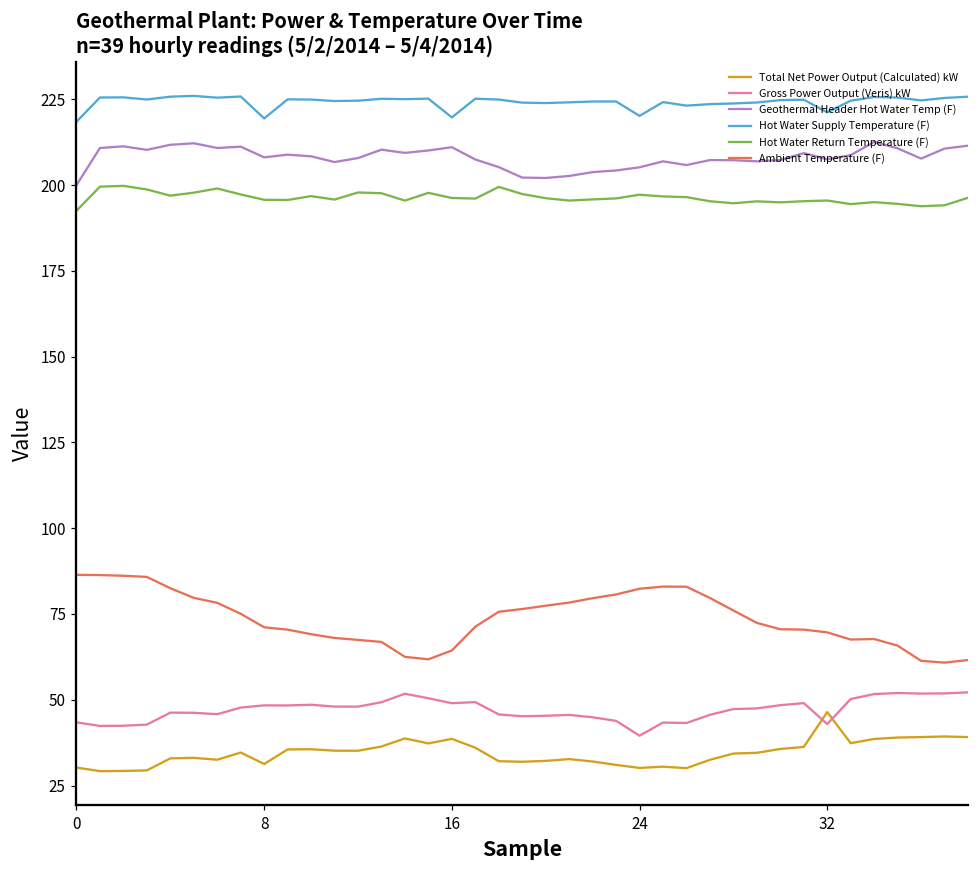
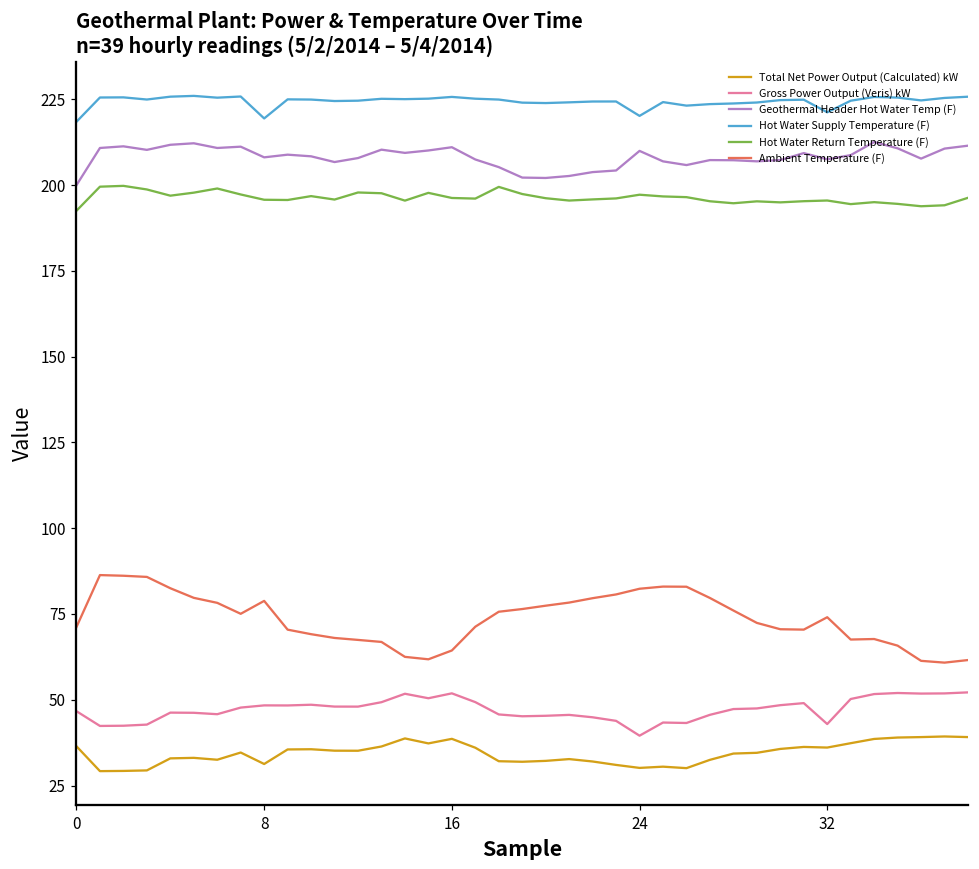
Total Net Power Output (Calculated) kW, 0: 30 -> 36
Gross Power Output (Veris) kW, 0: 43 -> 47
Ambient Temperature (F), 0: 86 -> 71
Ambient Temperature (F), 8: 71 -> 79
Gross Power Output (Veris) kW, 16: 49 -> 52
Hot Water Supply Temperature (F), 16: 220 -> 226
Geothermal Header Hot Water Temp (F), 24: 205 -> 210
Total Net Power Output (Calculated) kW, 32: 46 -> 36
Ambient Temperature (F), 32: 70 -> 74
